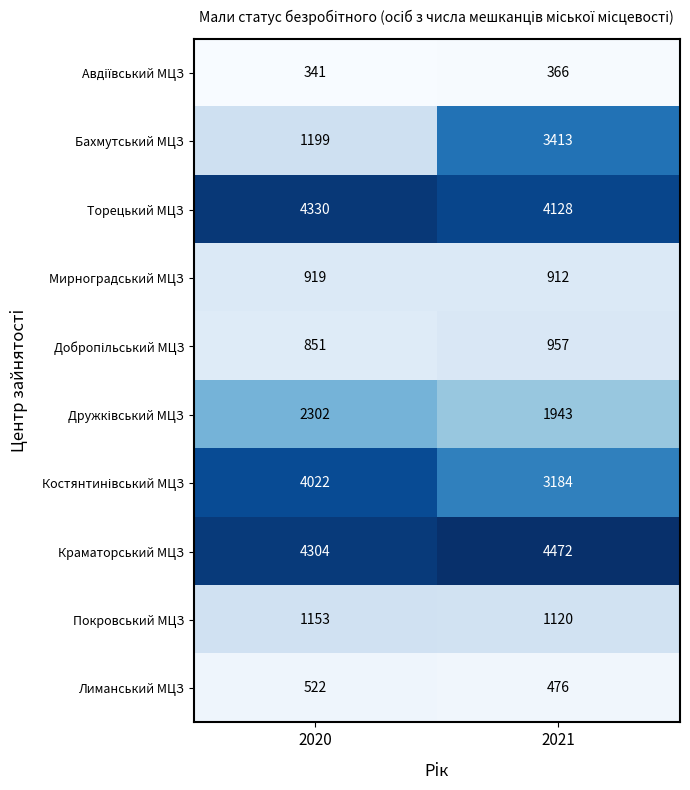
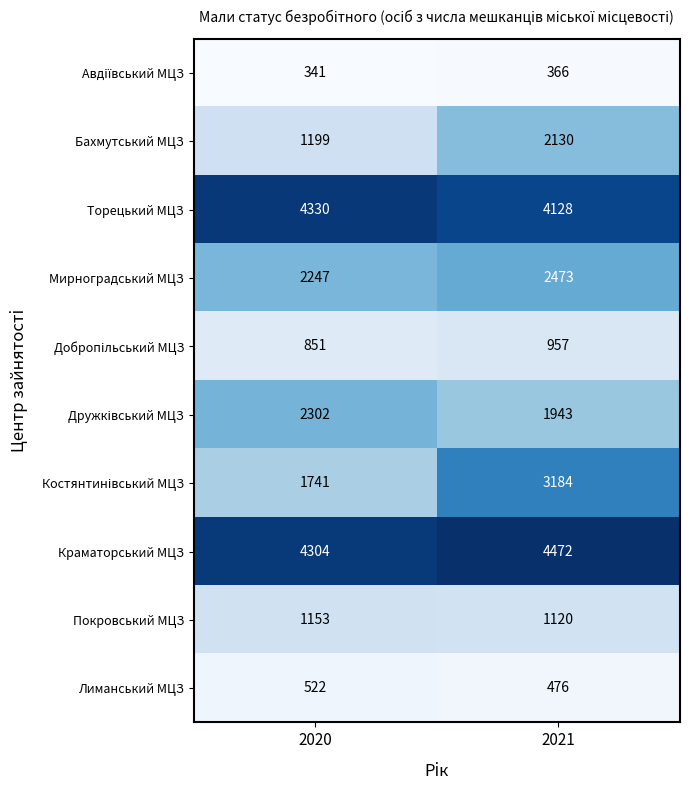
Бахмутський МЦЗ, 2021: 3413 -> 2130
Мирноградський МЦЗ, 2020: 919 -> 2247
Мирноградський МЦЗ, 2021: 912 -> 2473
Костянтинівський МЦЗ, 2020: 4022 -> 1741
